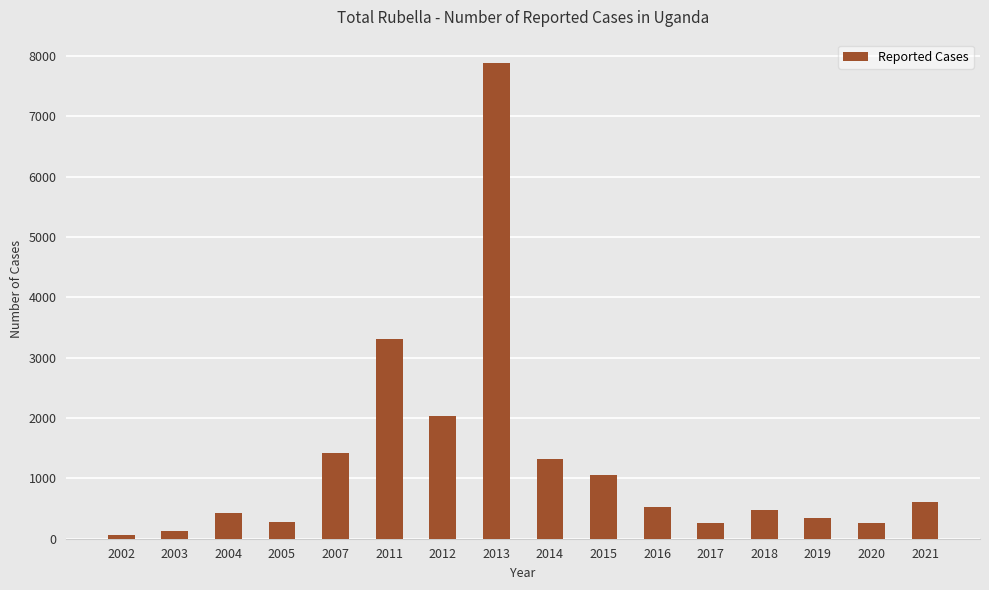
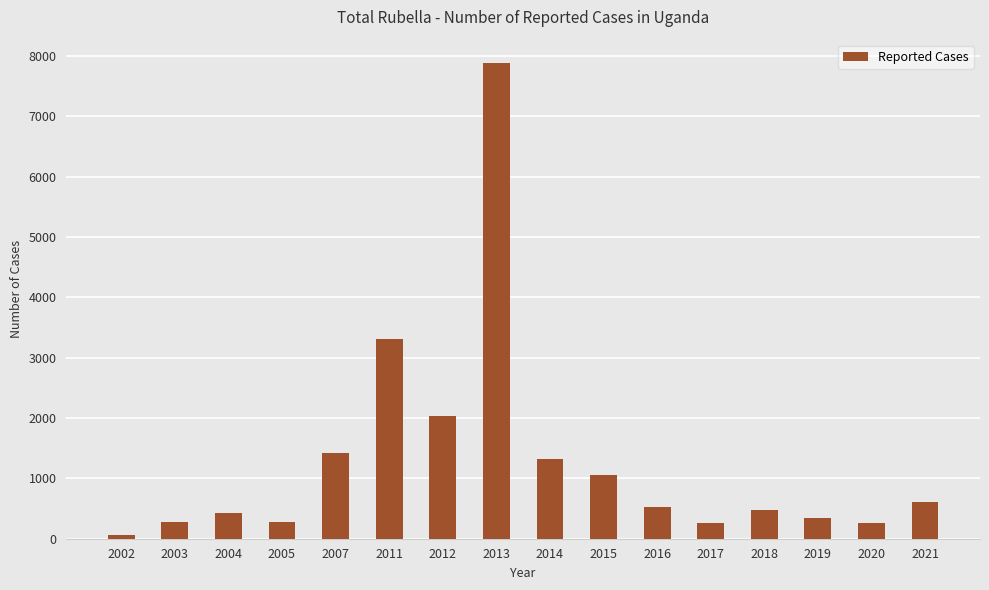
2003: 100 -> 300
